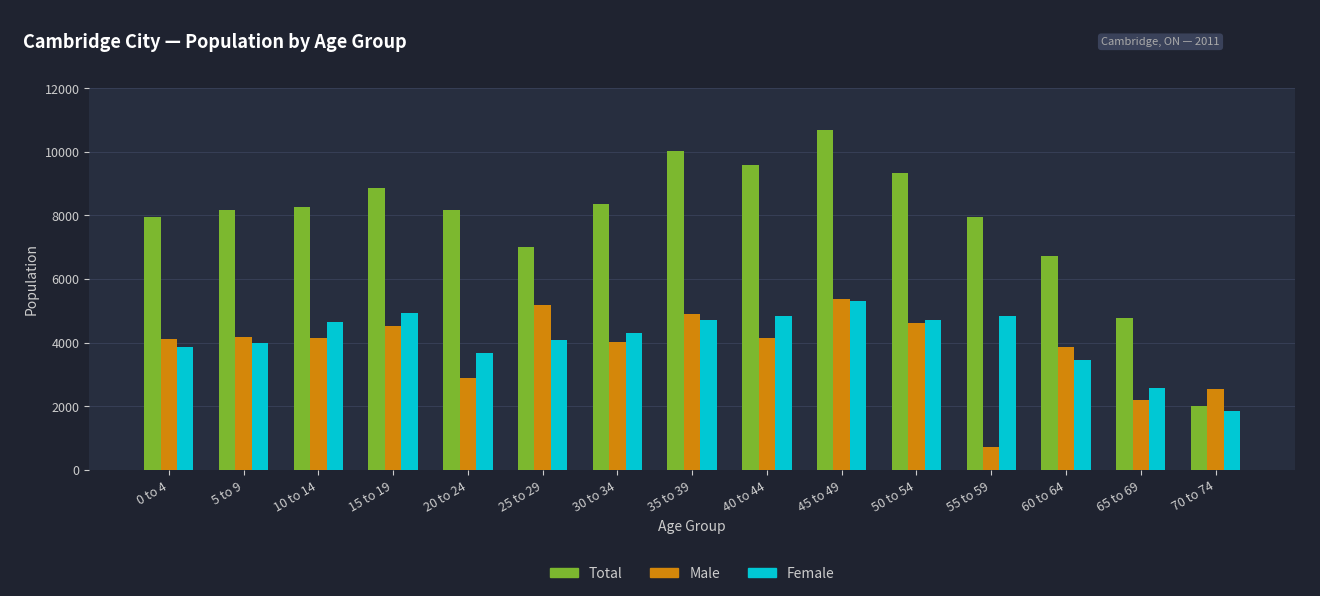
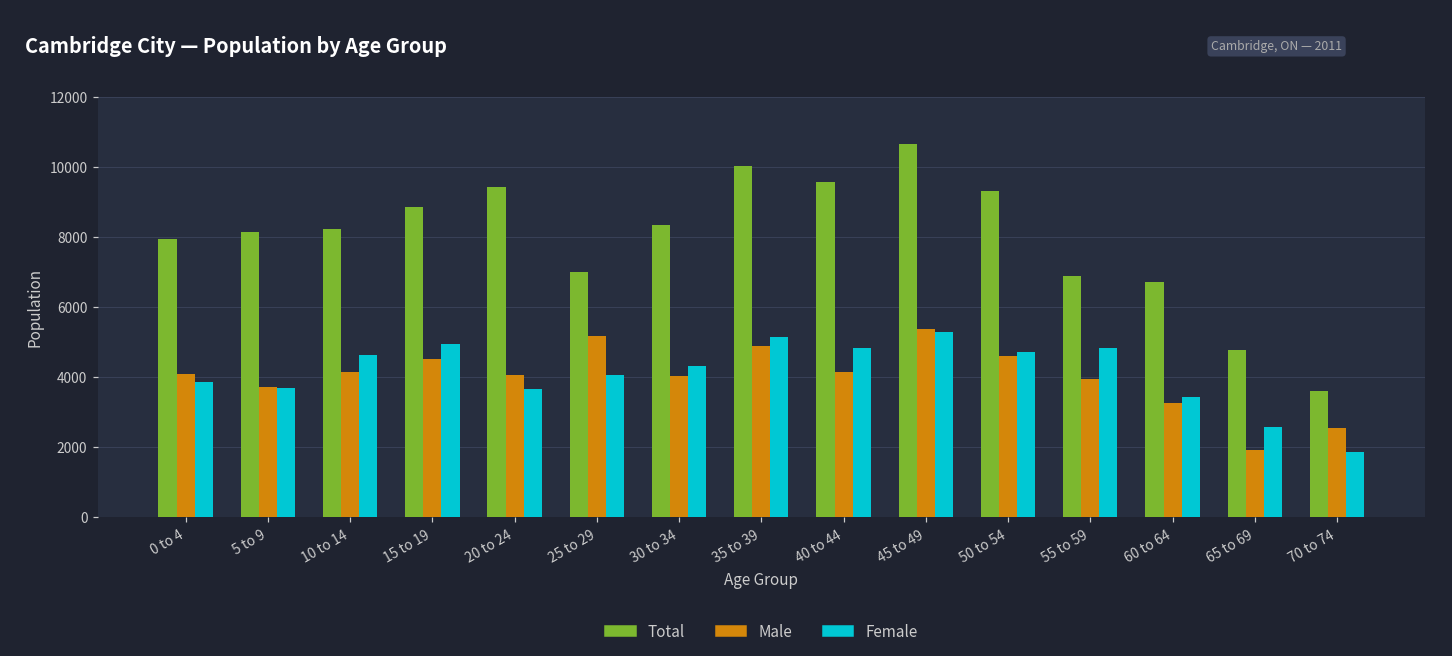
Male, 5 to 9: 4200 -> 3700
Female, 5 to 9: 4000 -> 3700
Total, 20 to 24: 8200 -> 9400
Male, 20 to 24: 2900 -> 4100
Female, 35 to 39: 4700 -> 5200
Total, 55 to 59: 8000 -> 6900
Male, 55 to 59: 700 -> 4000
Male, 60 to 64: 3900 -> 3300
Male, 65 to 69: 2200 -> 1900
Total, 70 to 74: 2000 -> 3600
